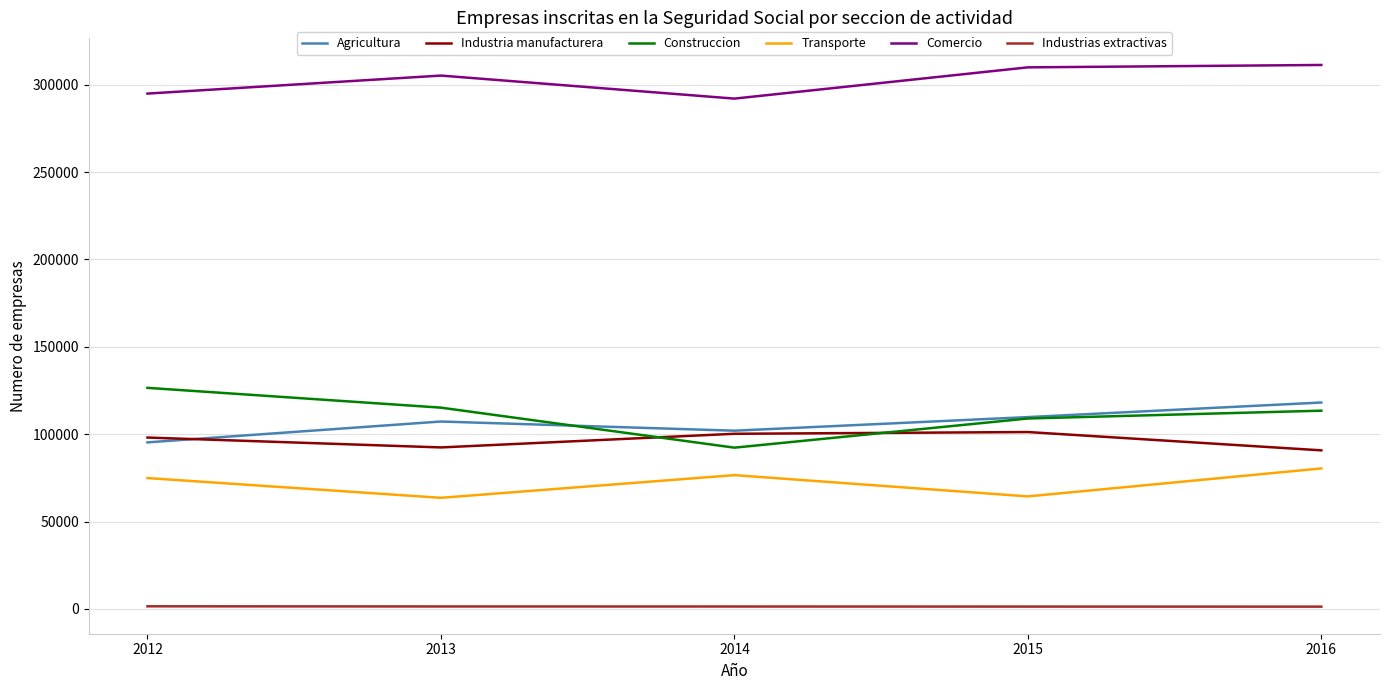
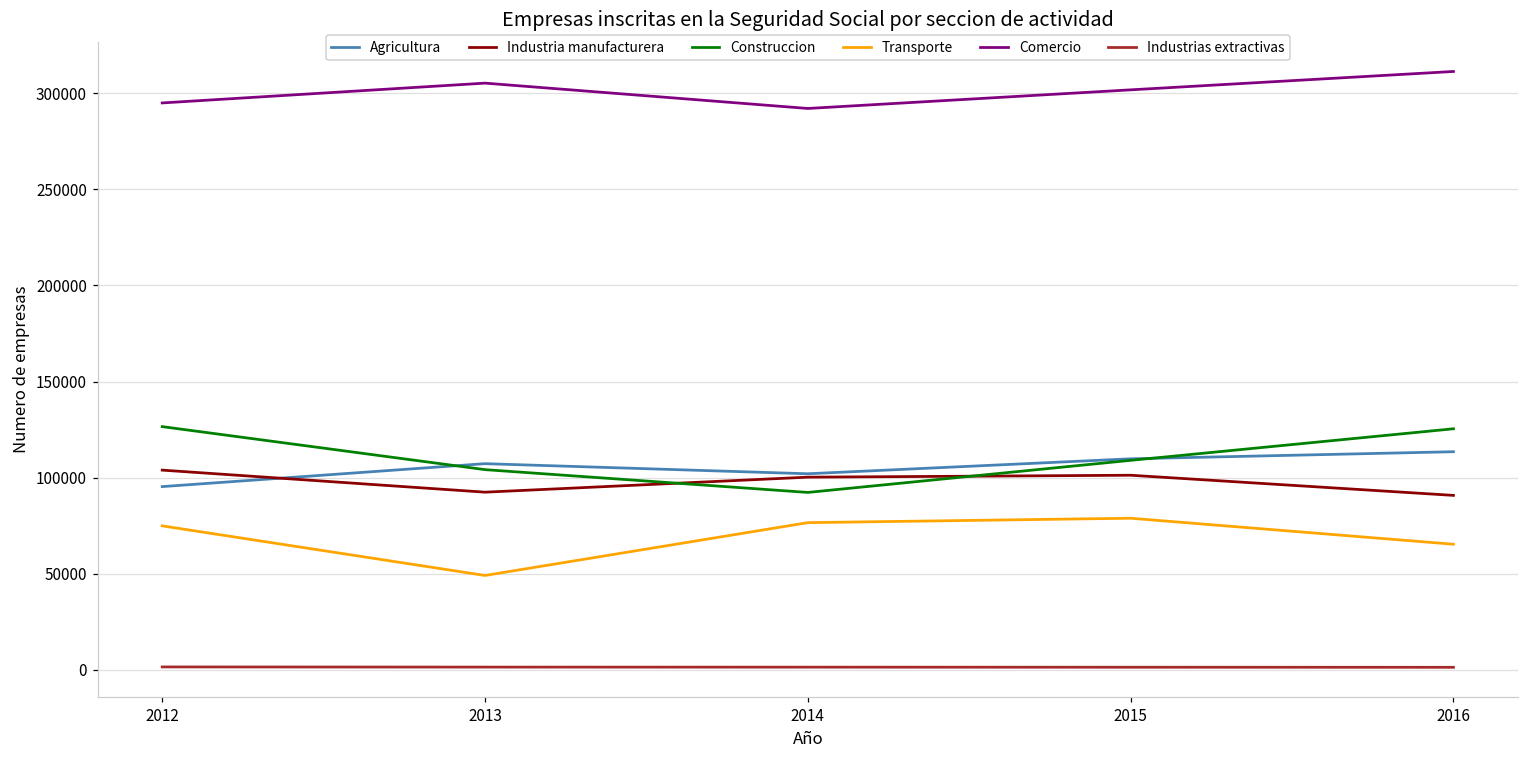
Industria manufacturera, 2012: 98000 -> 104000
Construccion, 2013: 115000 -> 104000
Transporte, 2013: 64000 -> 49000
Transporte, 2015: 64000 -> 79000
Comercio, 2015: 310000 -> 302000
Agricultura, 2016: 118000 -> 113000
Construccion, 2016: 113000 -> 125000
Transporte, 2016: 80000 -> 65000
